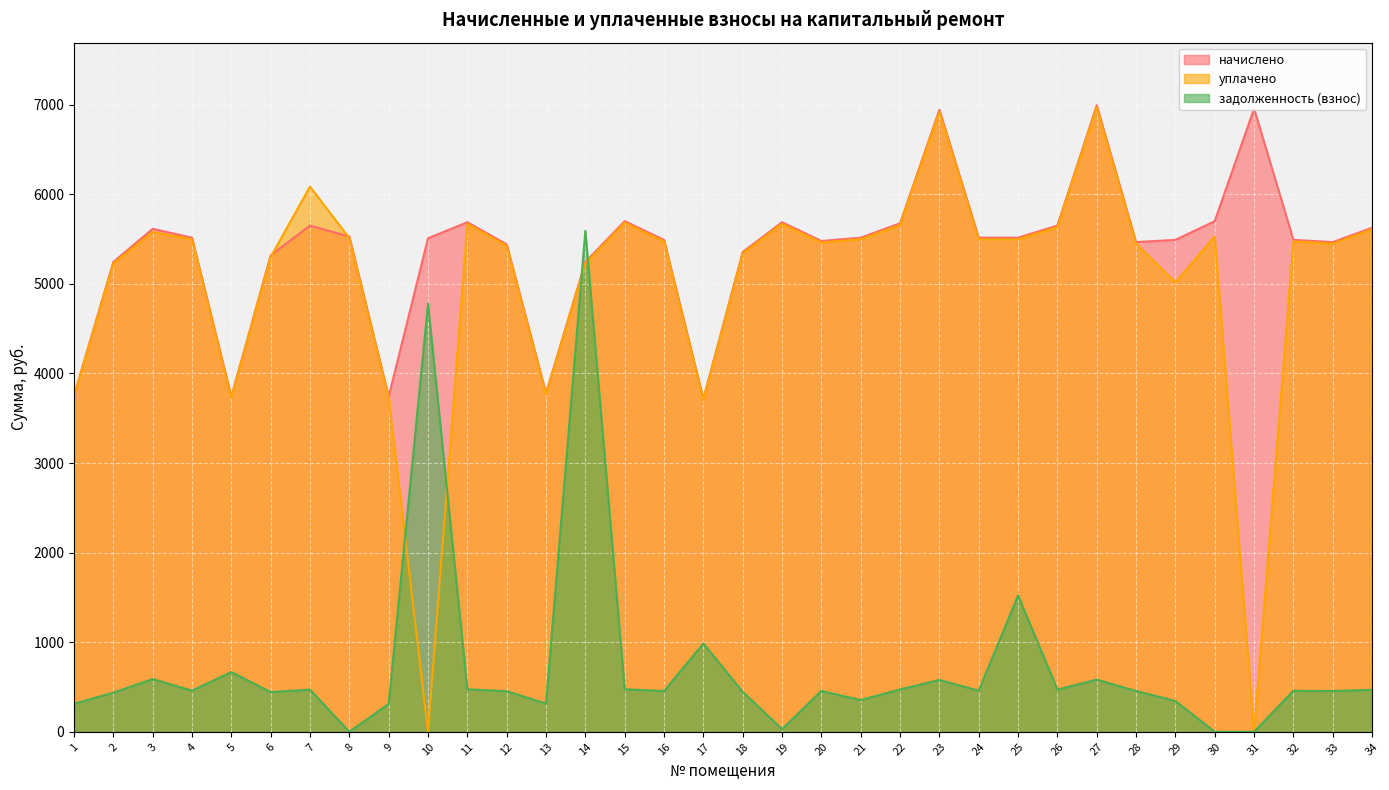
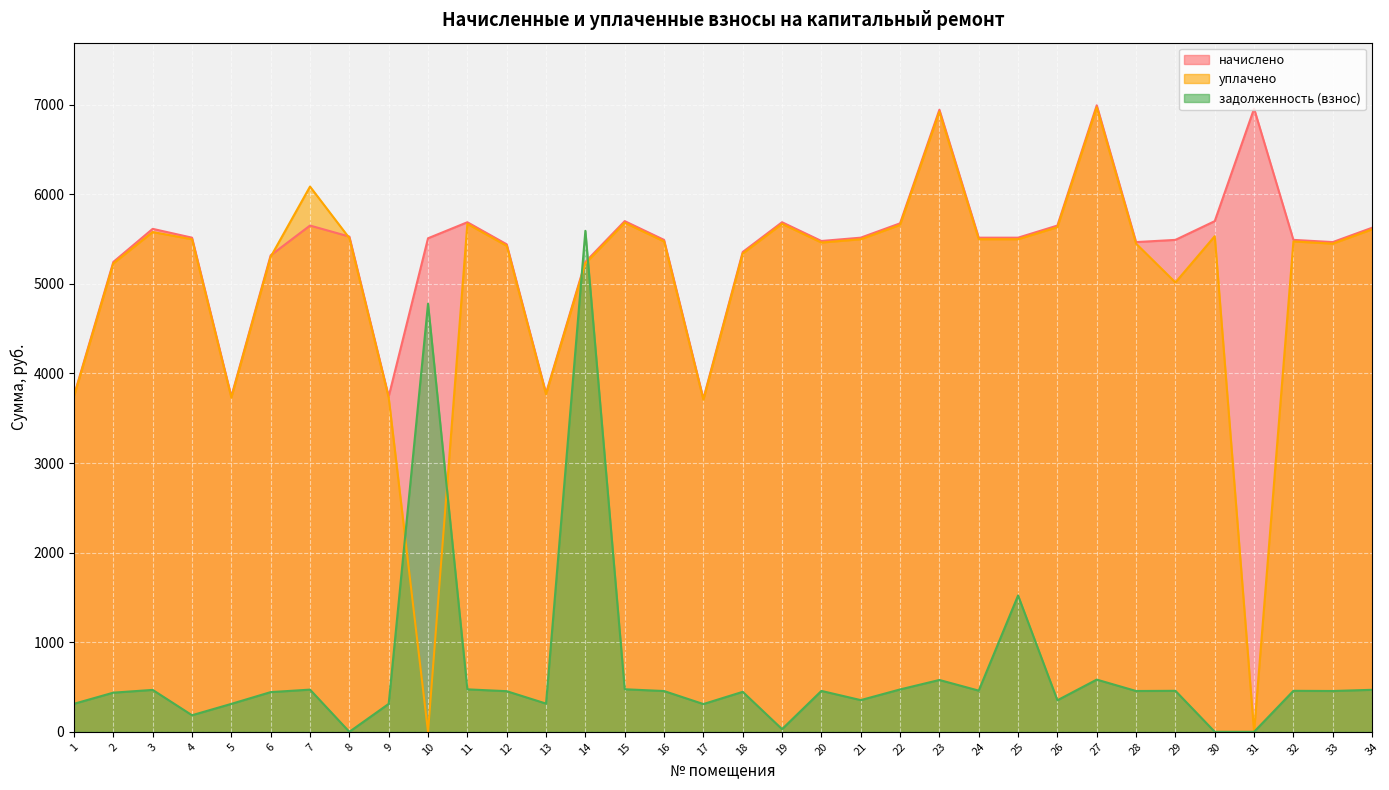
задолженность (взнос), 3: 600 -> 500
задолженность (взнос), 4: 500 -> 200
задолженность (взнос), 5: 700 -> 300
задолженность (взнос), 17: 1000 -> 300
задолженность (взнос), 26: 500 -> 400
задолженность (взнос), 29: 300 -> 500
